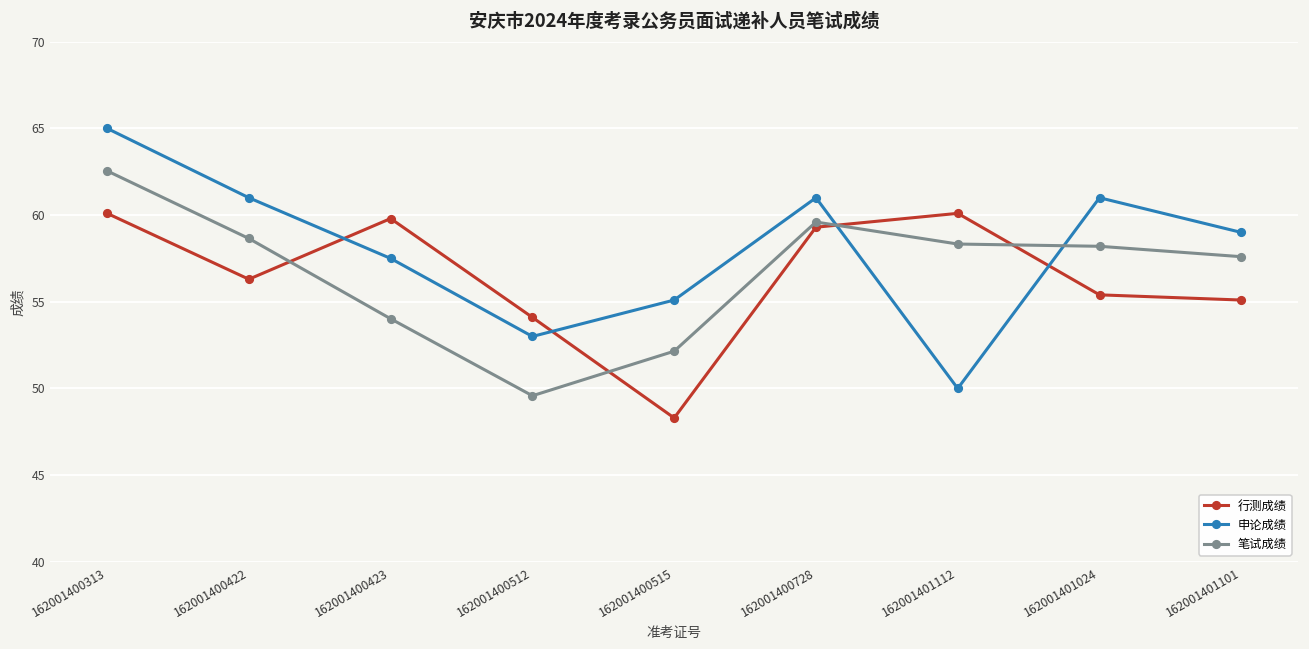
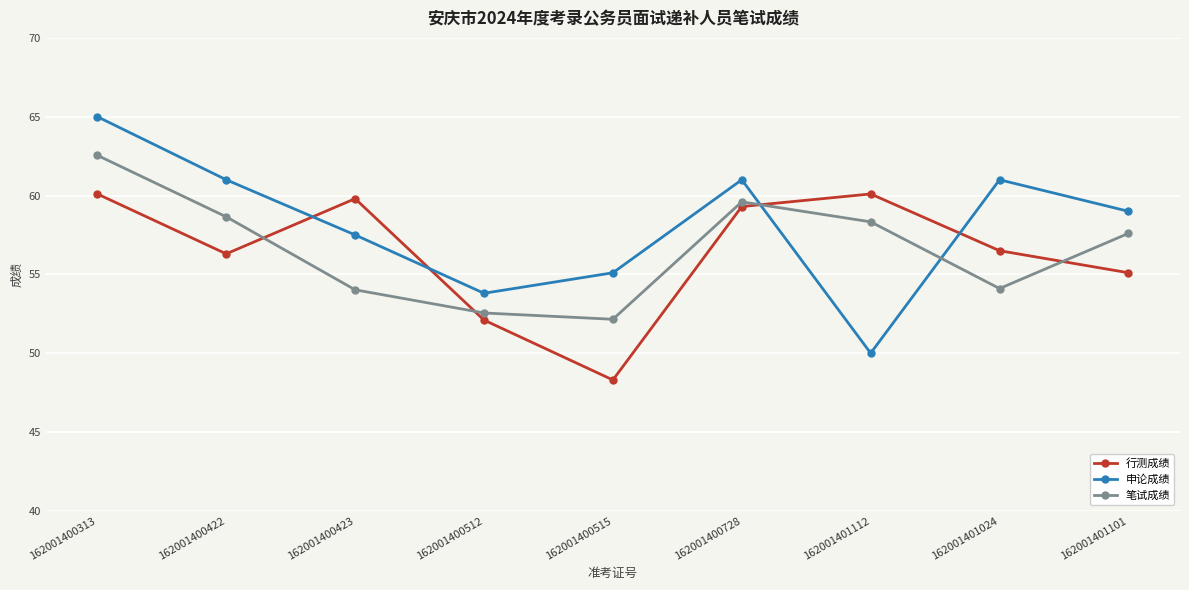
行测成绩, 162001400512: 54.1 -> 52.1
申论成绩, 162001400512: 53.0 -> 53.8
笔试成绩, 162001400512: 49.6 -> 52.6
行测成绩, 162001401024: 55.4 -> 56.5
笔试成绩, 162001401024: 58.2 -> 54.1
